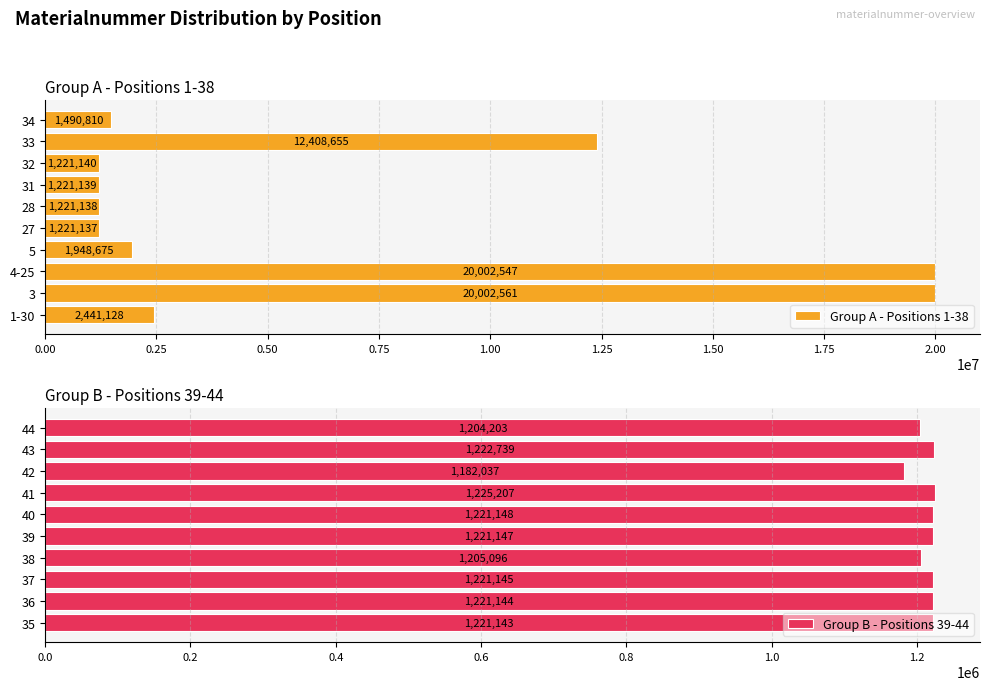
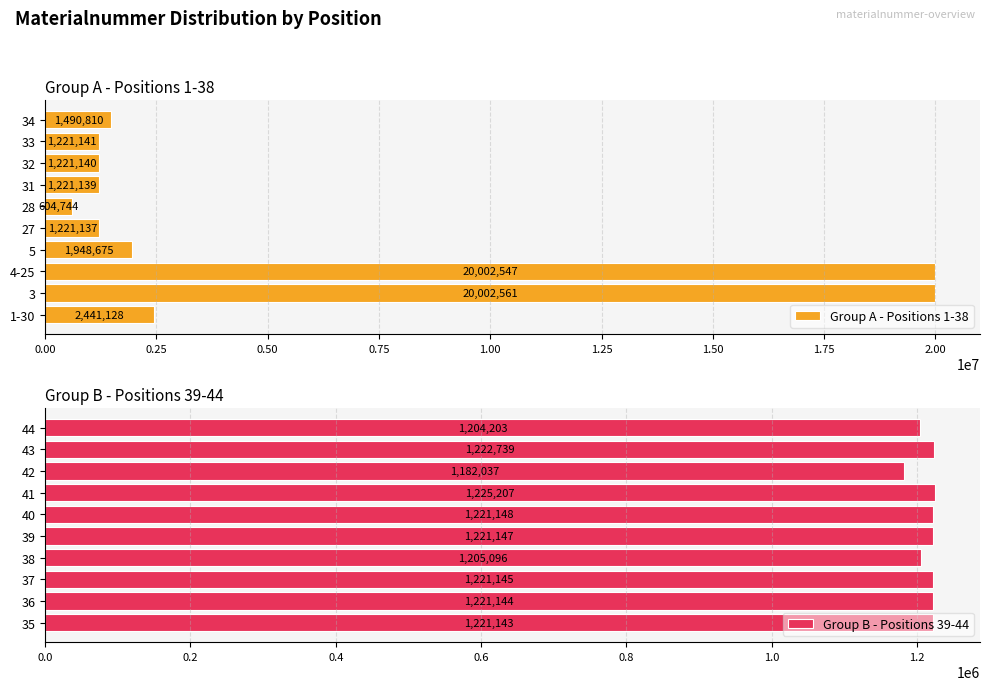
Group A - Positions 1-38, 33: 12,408,655 -> 1,221,141
Group A - Positions 1-38, 28: 1,221,138 -> 604,744
